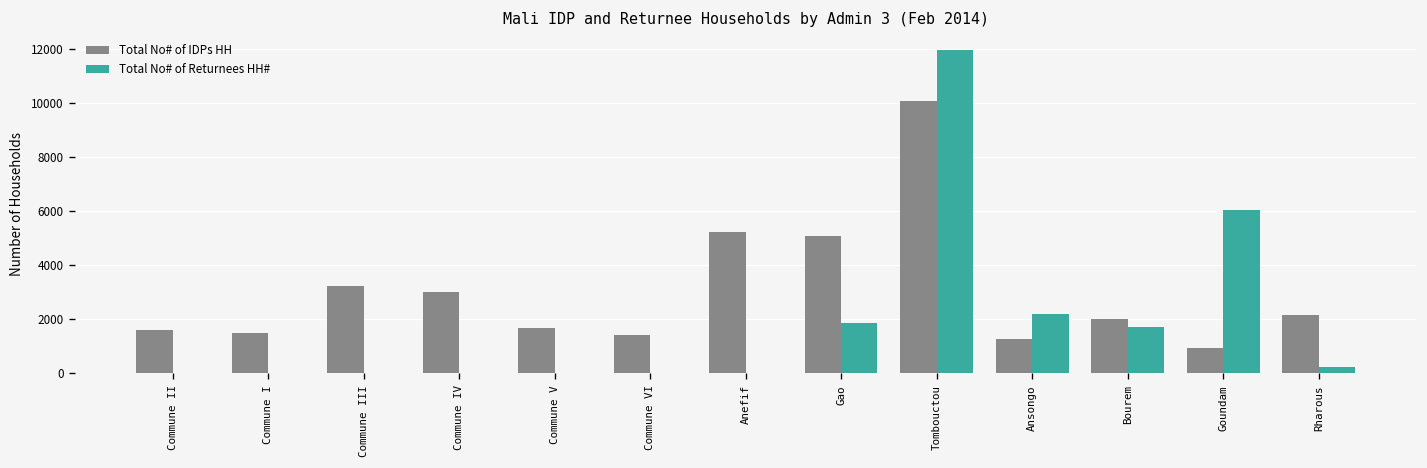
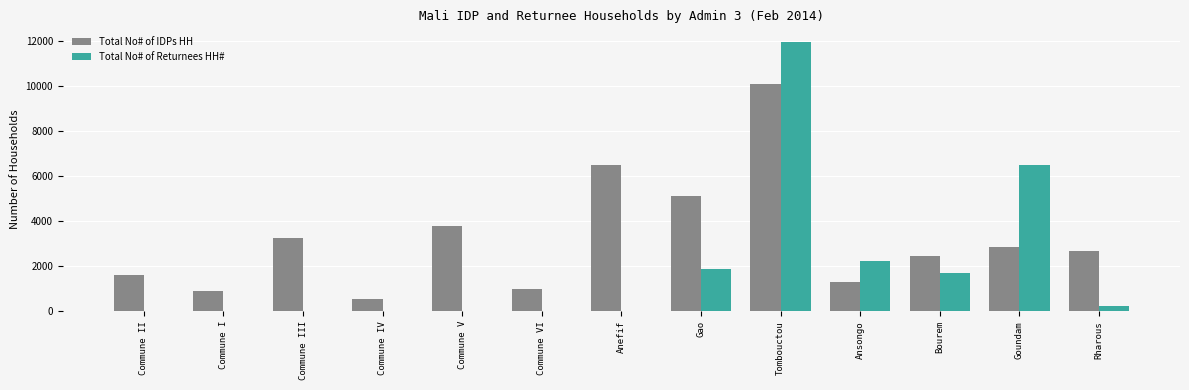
Total No# of IDPs HH, Commune I: 1500 -> 900
Total No# of IDPs HH, Commune IV: 3000 -> 500
Total No# of IDPs HH, Commune V: 1700 -> 3800
Total No# of IDPs HH, Commune VI: 1400 -> 1000
Total No# of IDPs HH, Anefif: 5200 -> 6500
Total No# of IDPs HH, Bourem: 2000 -> 2500
Total No# of IDPs HH, Goundam: 900 -> 2800
Total No# of Returnees HH#, Goundam: 6100 -> 6500
Total No# of IDPs HH, Rharous: 2200 -> 2700
